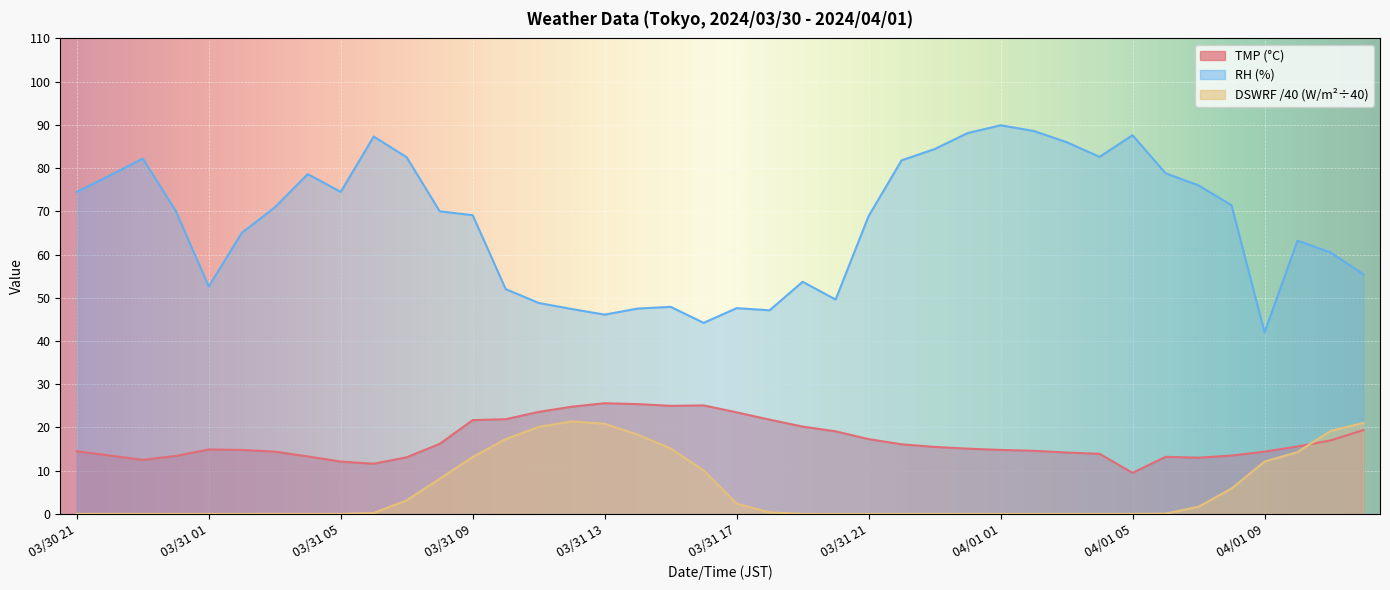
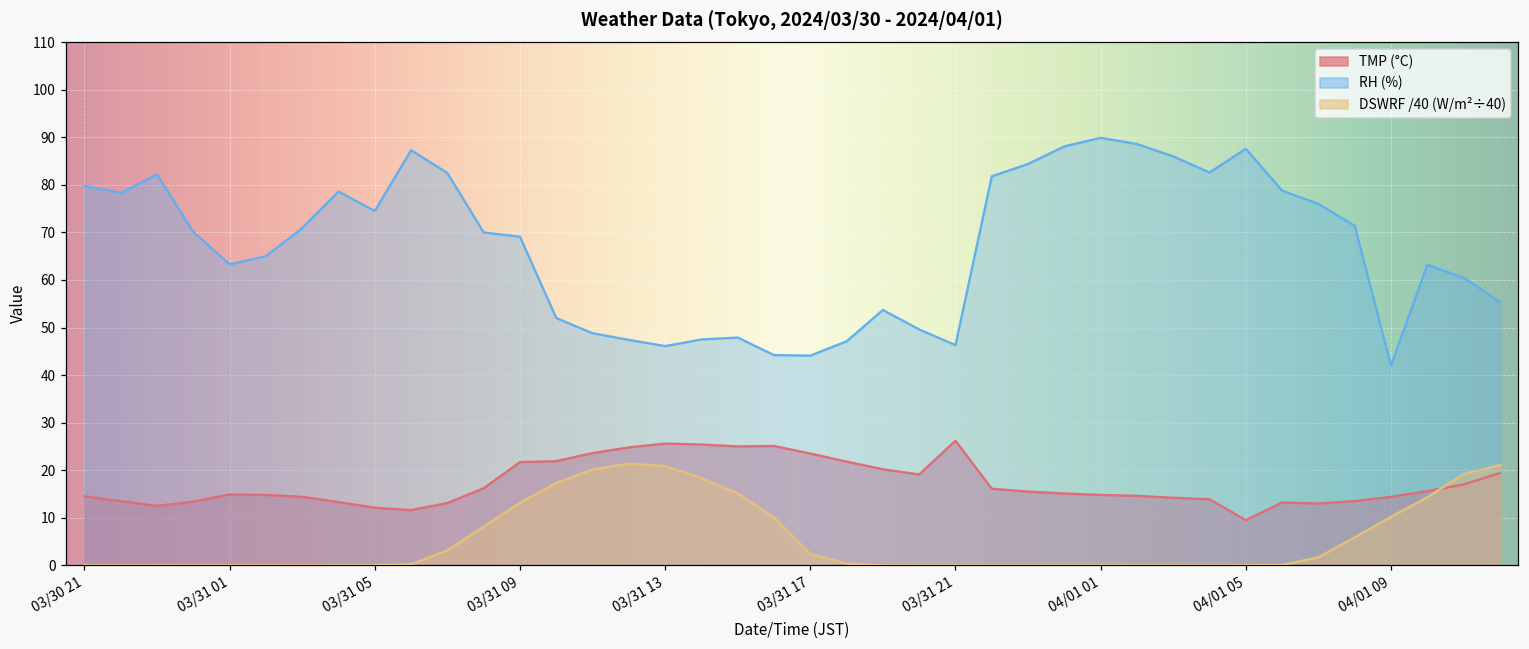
RH (%), 03/30 21: 75 -> 80
RH (%), 03/31 01: 53 -> 63
RH (%), 03/31 17: 48 -> 44
TMP (°C), 03/31 21: 17 -> 26
RH (%), 03/31 21: 69 -> 46
DSWRF /40 (W/m²÷40), 04/01 09: 12 -> 10
